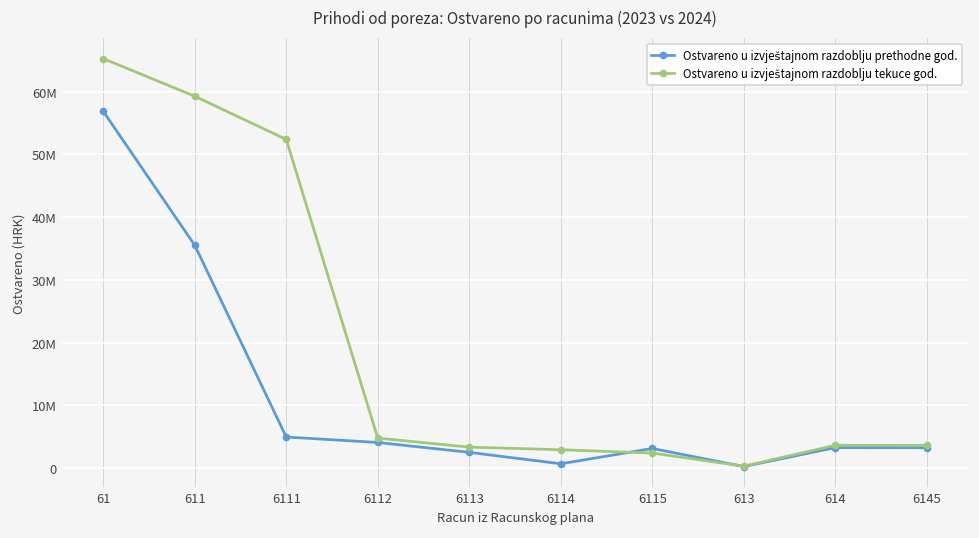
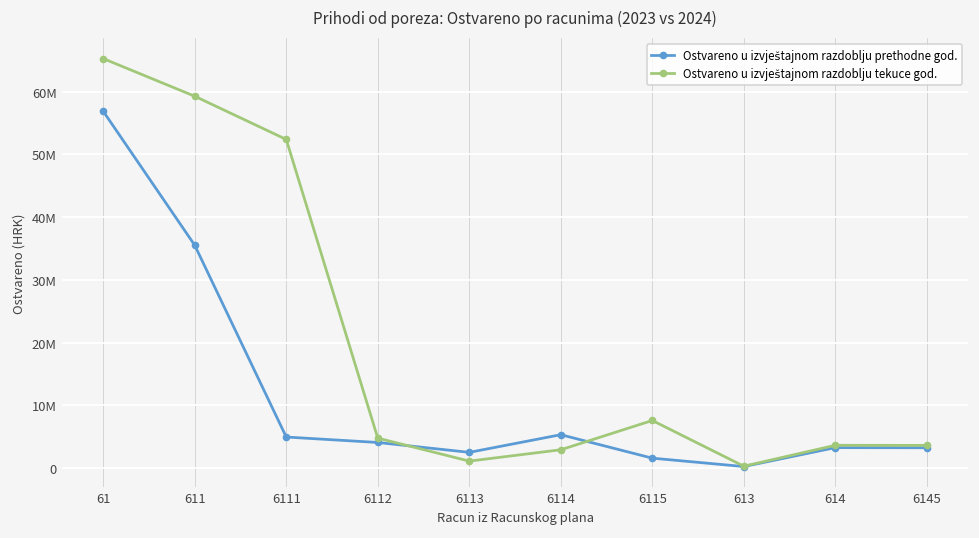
Ostvareno u izvještajnom razdoblju tekuce god., 6113: 3000000 -> 1000000
Ostvareno u izvještajnom razdoblju prethodne god., 6114: 1000000 -> 5000000
Ostvareno u izvještajnom razdoblju prethodne god., 6115: 3000000 -> 2000000
Ostvareno u izvještajnom razdoblju tekuce god., 6115: 2000000 -> 8000000
